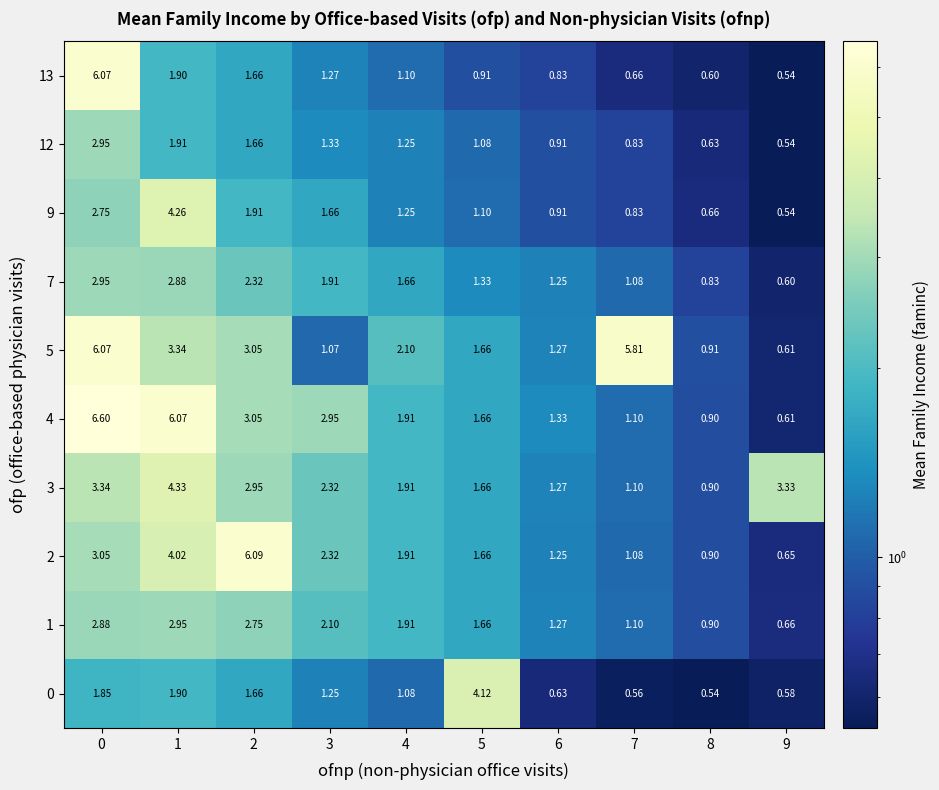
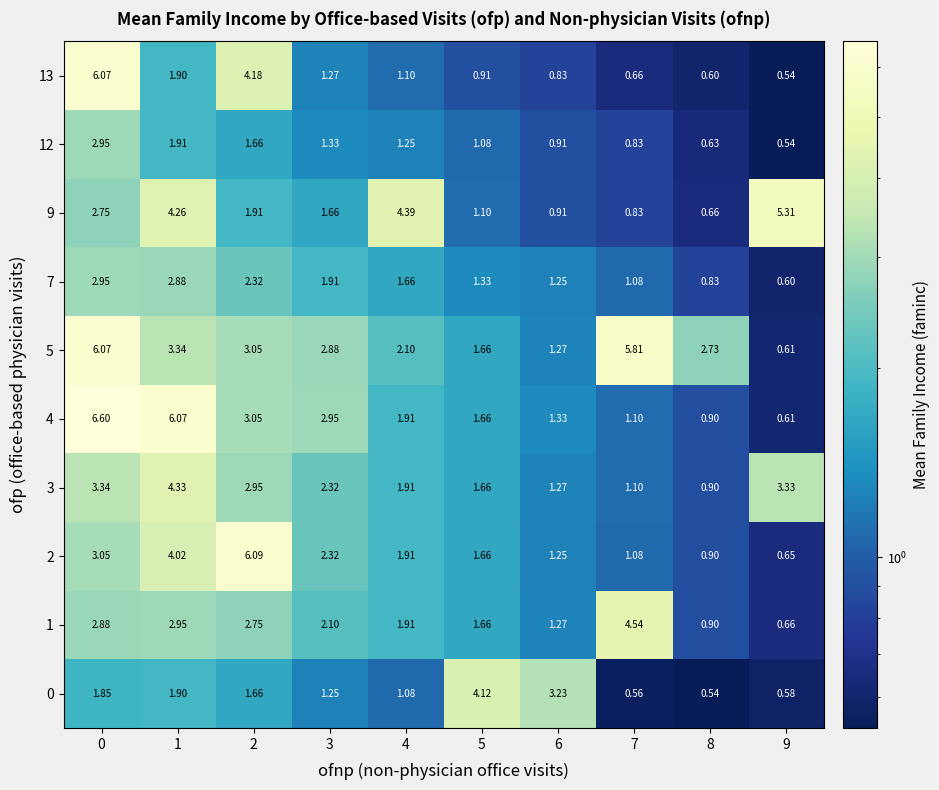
13, 2: 1.66 -> 4.18
9, 4: 1.25 -> 4.39
9, 9: 0.54 -> 5.31
5, 3: 1.07 -> 2.88
5, 8: 0.91 -> 2.73
1, 7: 1.10 -> 4.54
0, 6: 0.63 -> 3.23
